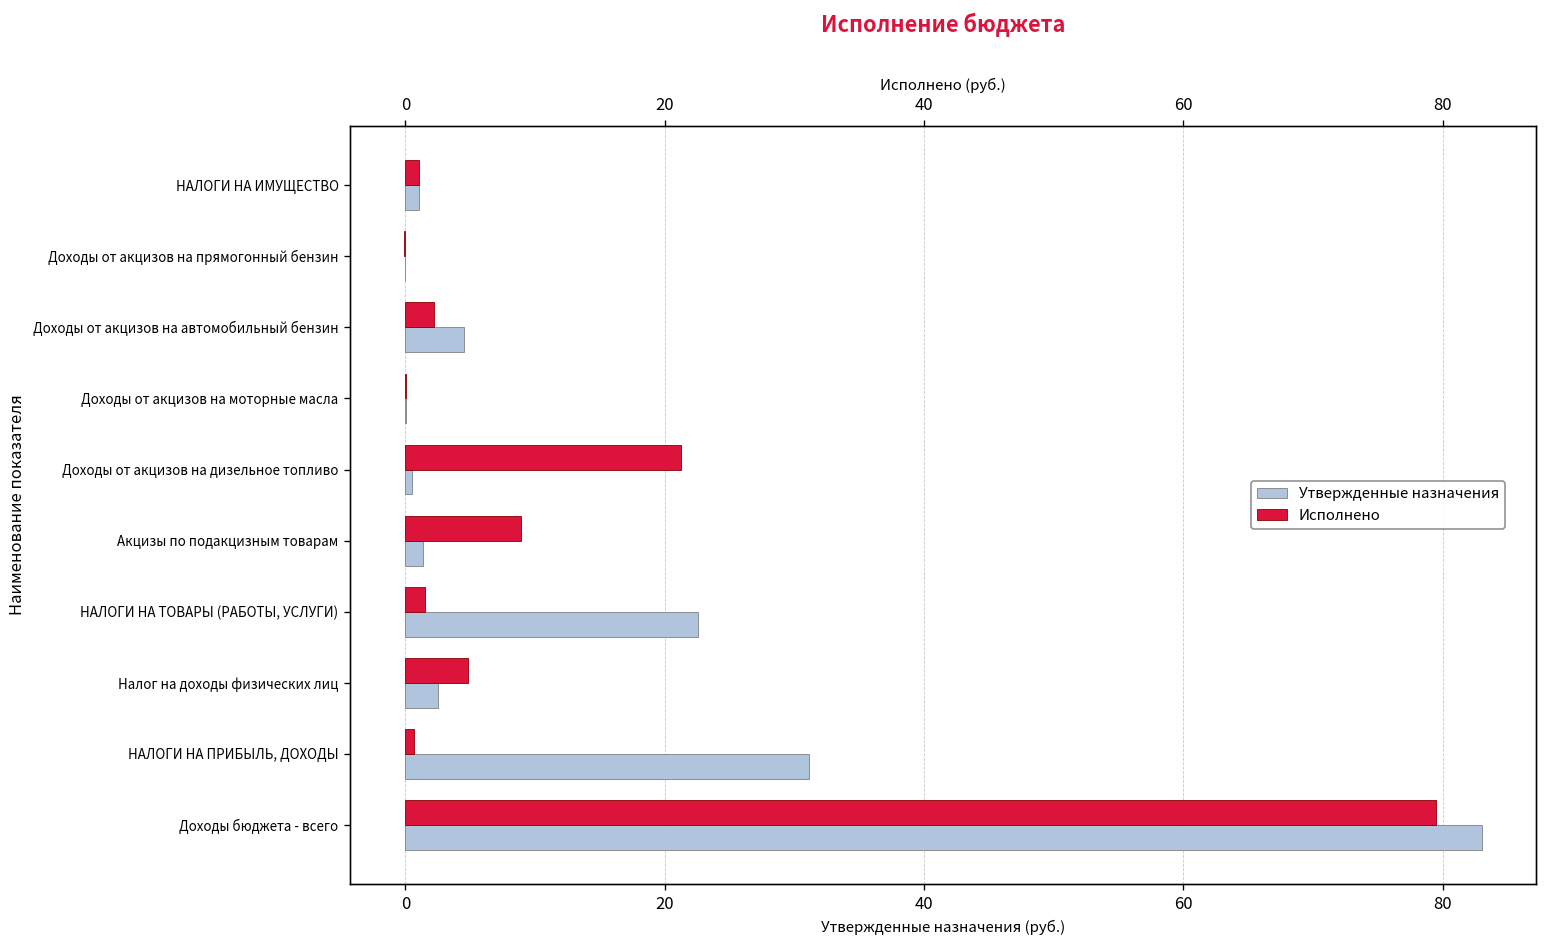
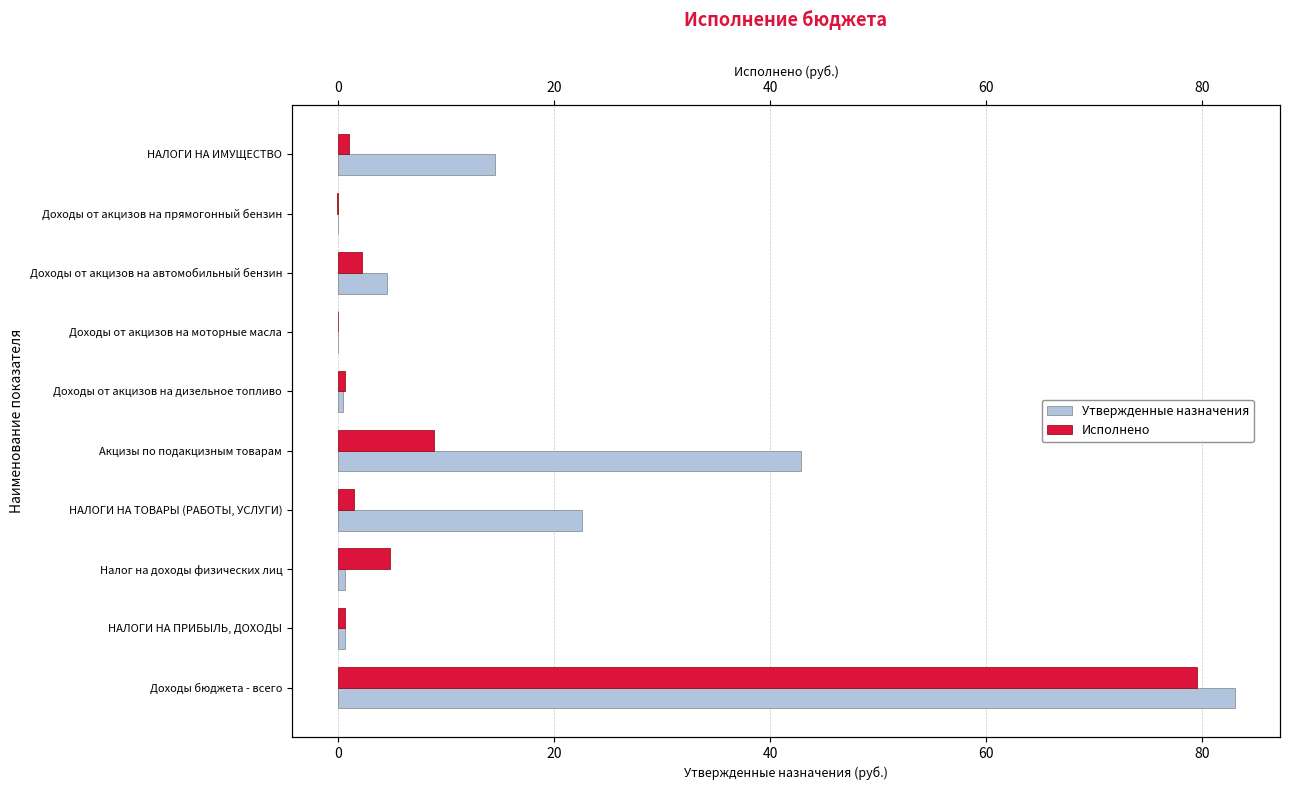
Утвержденные назначения, НАЛОГИ НА ИМУЩЕСТВО: 1.0 -> 14.5
Исполнено, Доходы от акцизов на дизельное топливо: 21.3 -> 0.7
Утвержденные назначения, Акцизы по подакцизным товарам: 1.3 -> 42.9
Утвержденные назначения, Налог на доходы физических лиц: 2.5 -> 0.6
Утвержденные назначения, НАЛОГИ НА ПРИБЫЛЬ, ДОХОДЫ: 31.1 -> 0.6
